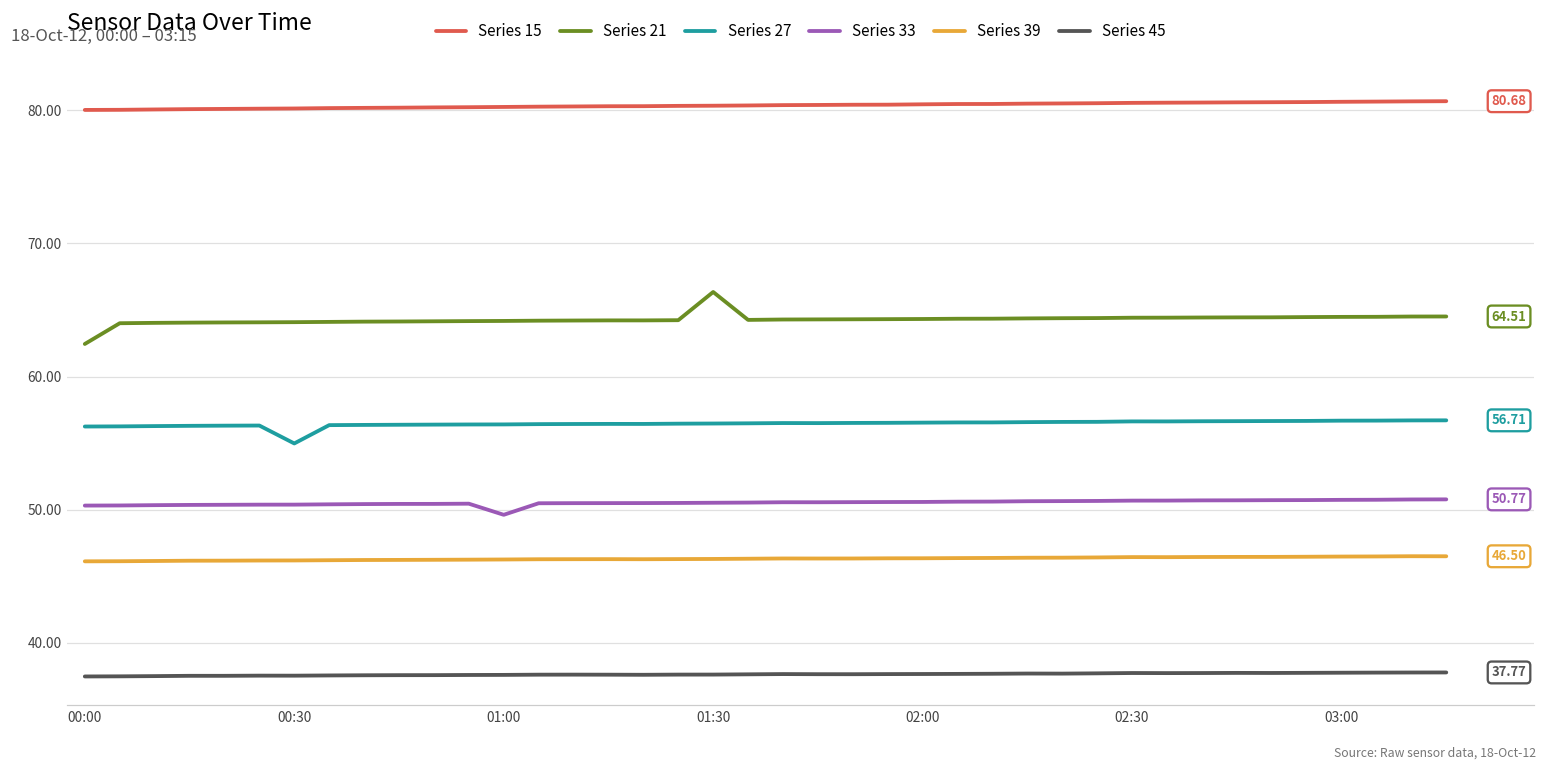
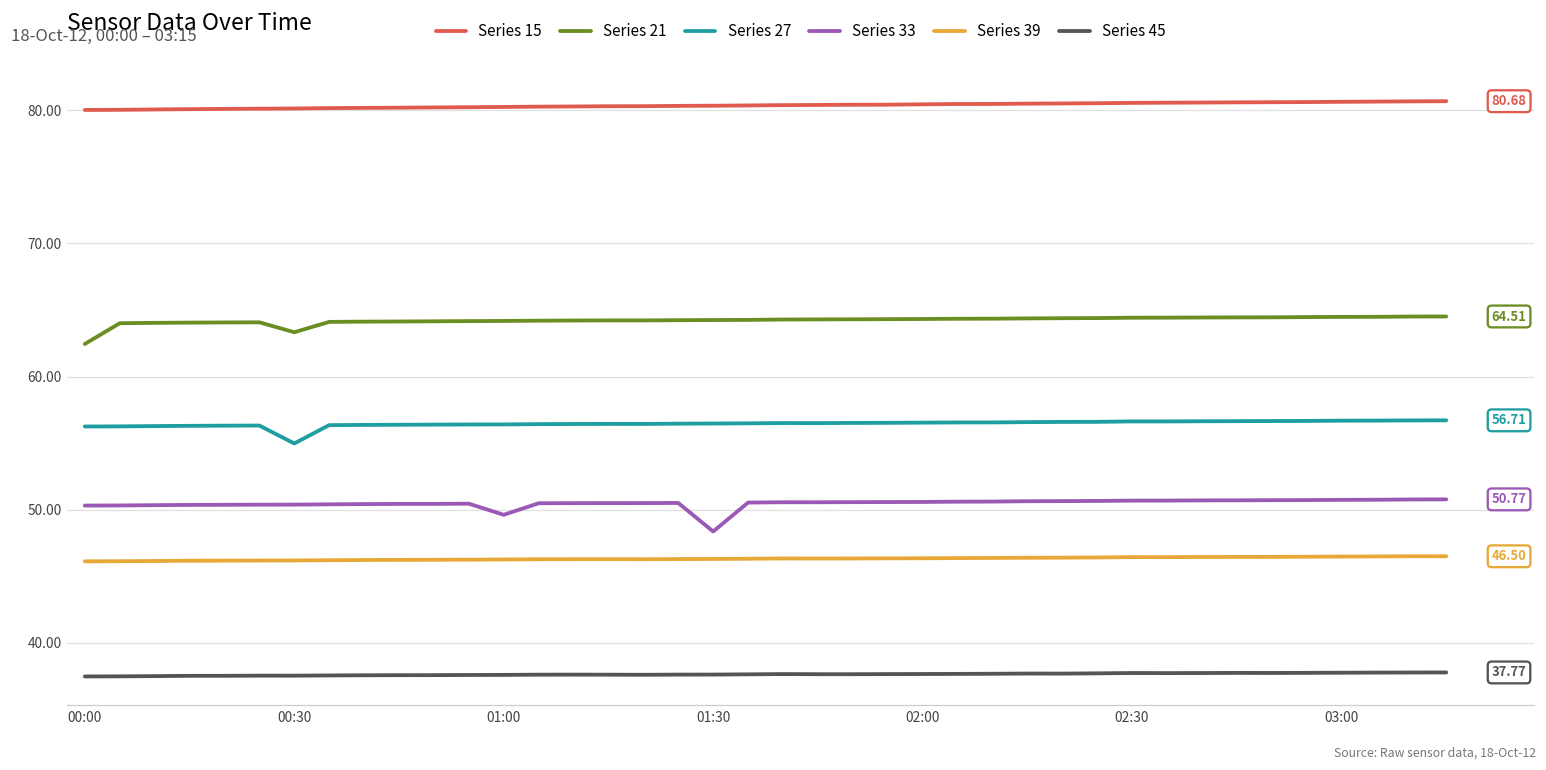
Series 21, 00:30: 64.1 -> 63.3
Series 21, 01:30: 66.4 -> 64.2
Series 33, 01:30: 50.5 -> 48.4
